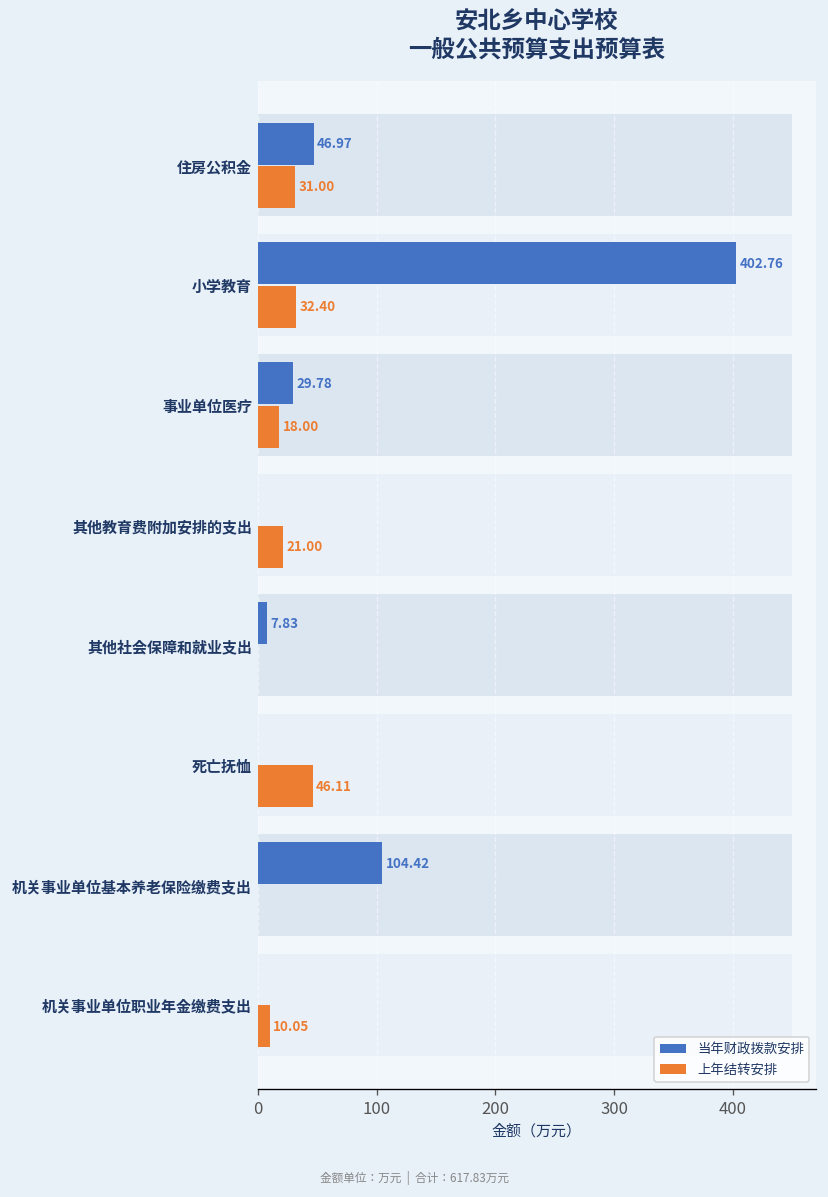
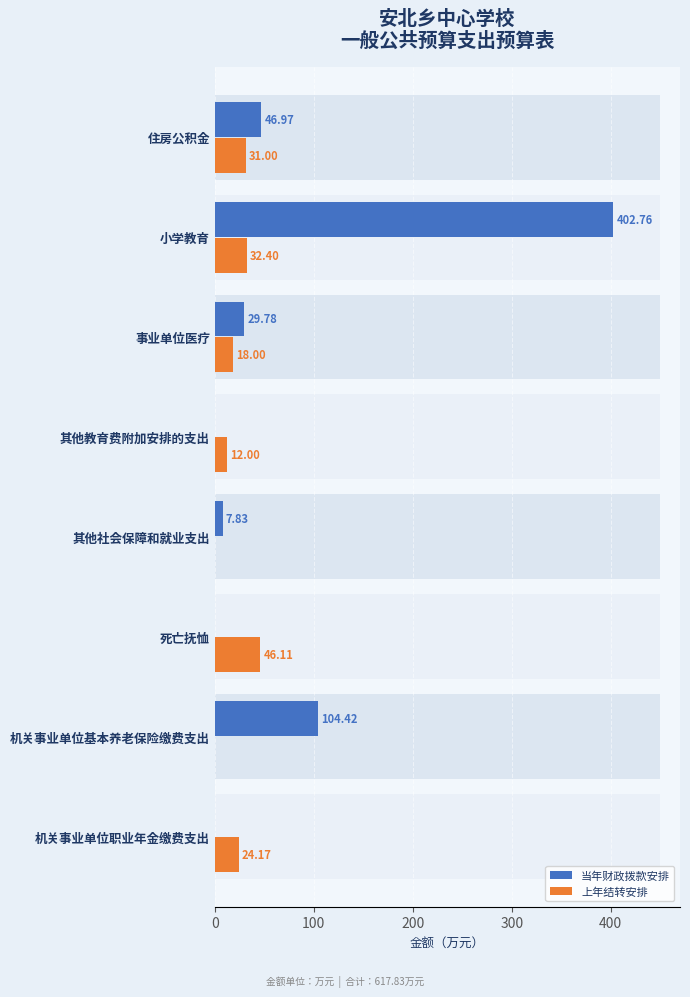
上年结转安排, 其他教育费附加安排的支出: 21.00 -> 12.00
上年结转安排, 机关事业单位职业年金缴费支出: 10.05 -> 24.17
